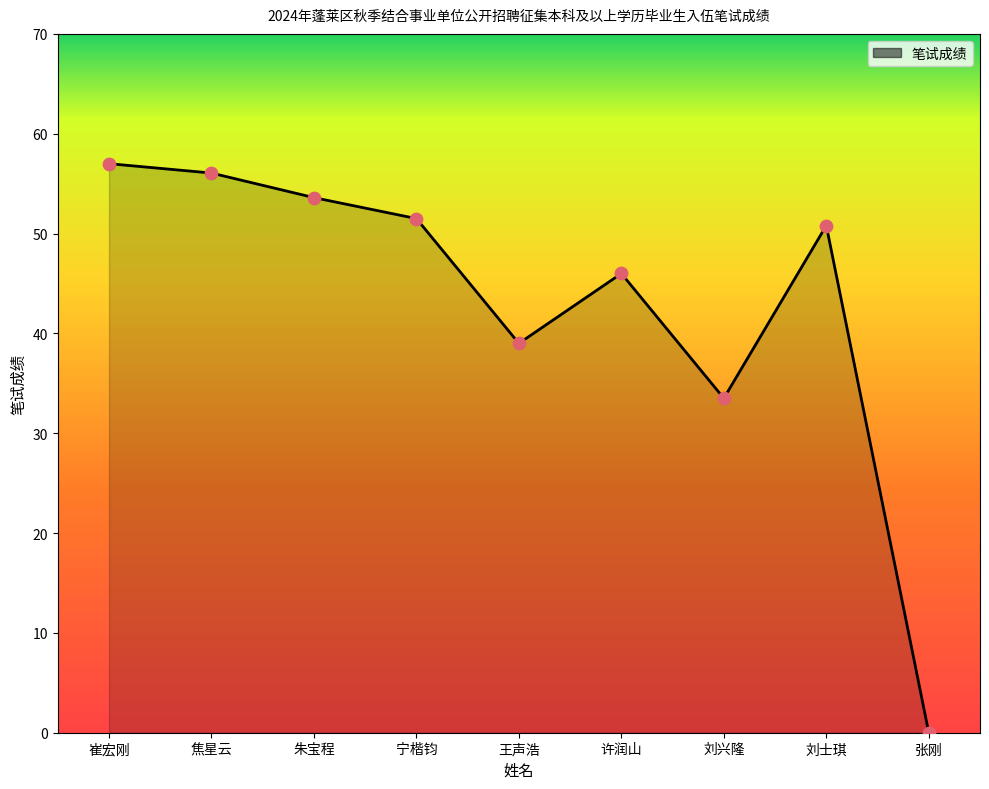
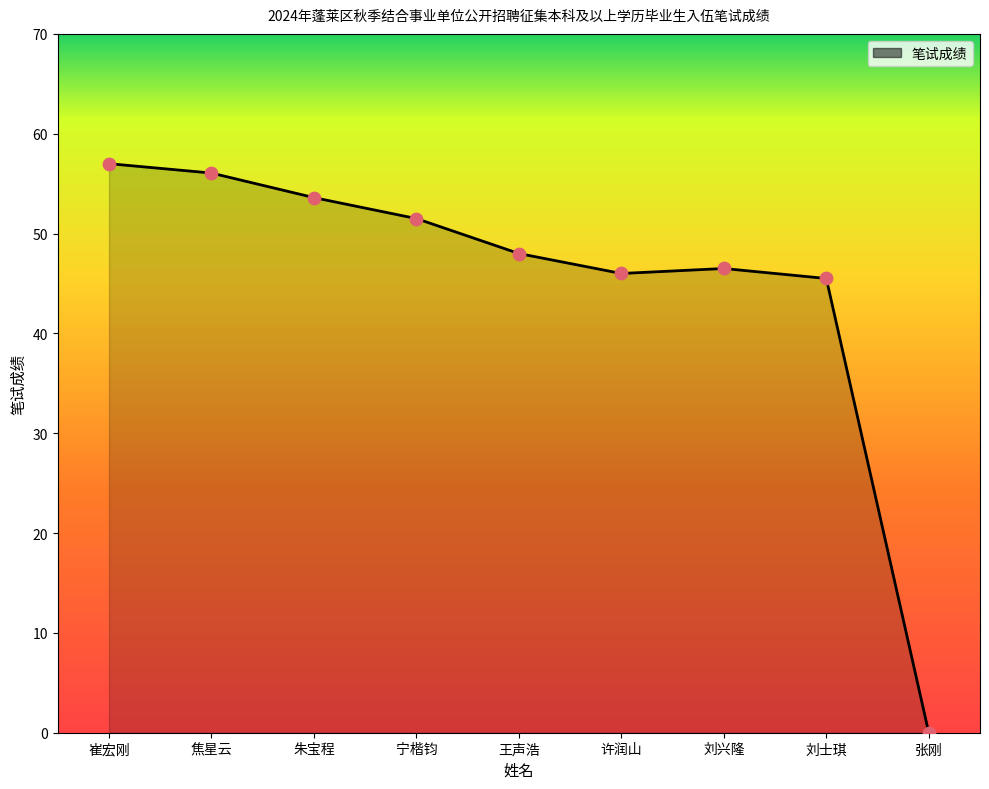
王声浩: 39 -> 48
刘兴隆: 34 -> 47
刘士琪: 51 -> 46
